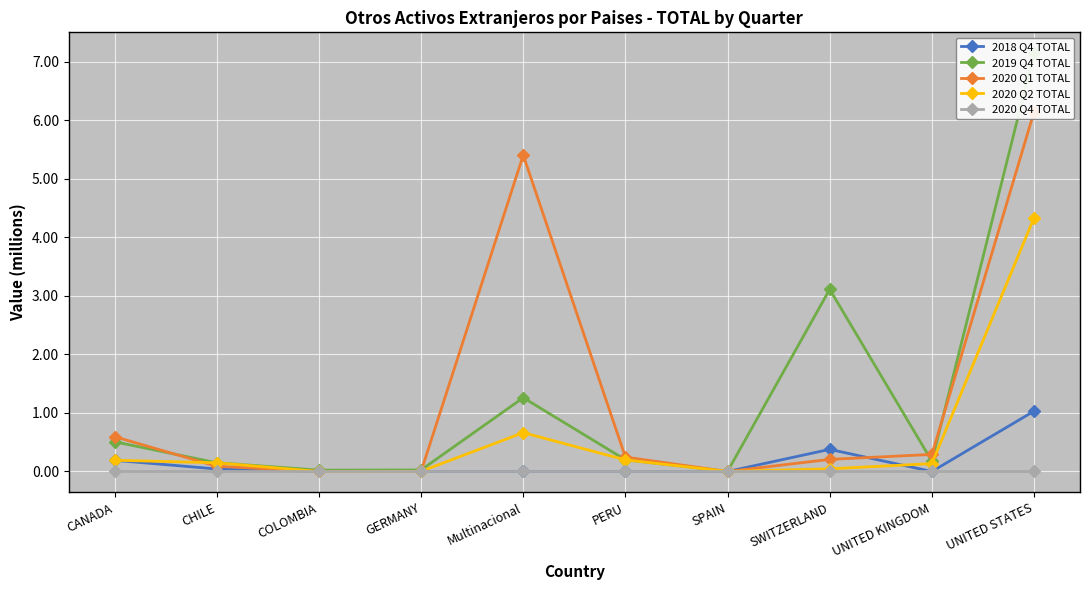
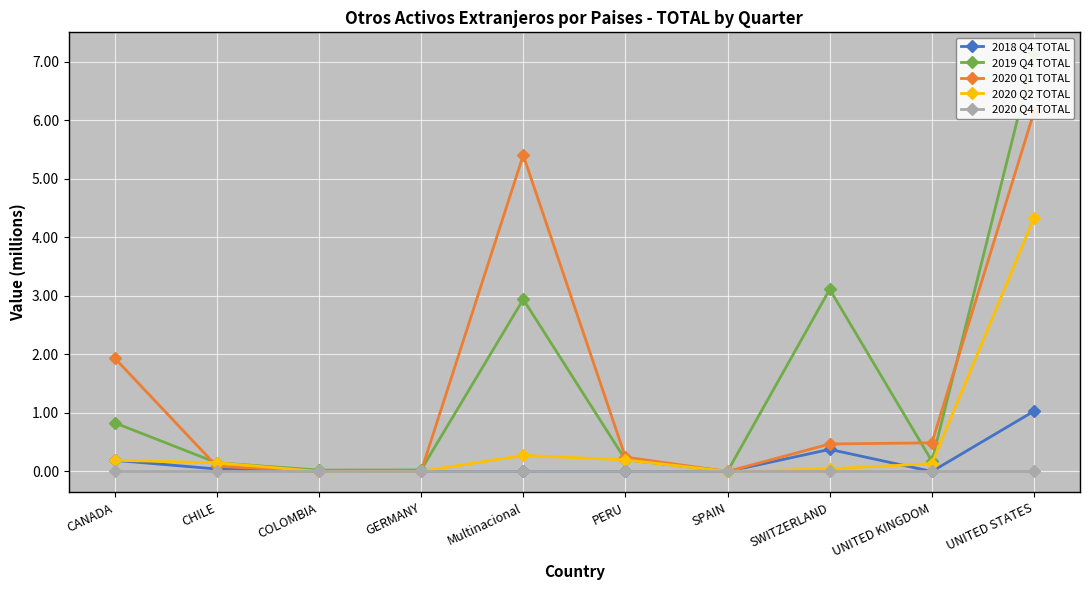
2019 Q4 TOTAL, CANADA: 0.5 -> 0.8
2020 Q1 TOTAL, CANADA: 0.6 -> 1.9
2019 Q4 TOTAL, Multinacional: 1.3 -> 2.9
2020 Q2 TOTAL, Multinacional: 0.7 -> 0.3
2020 Q1 TOTAL, SWITZERLAND: 0.2 -> 0.5
2020 Q1 TOTAL, UNITED KINGDOM: 0.3 -> 0.5
